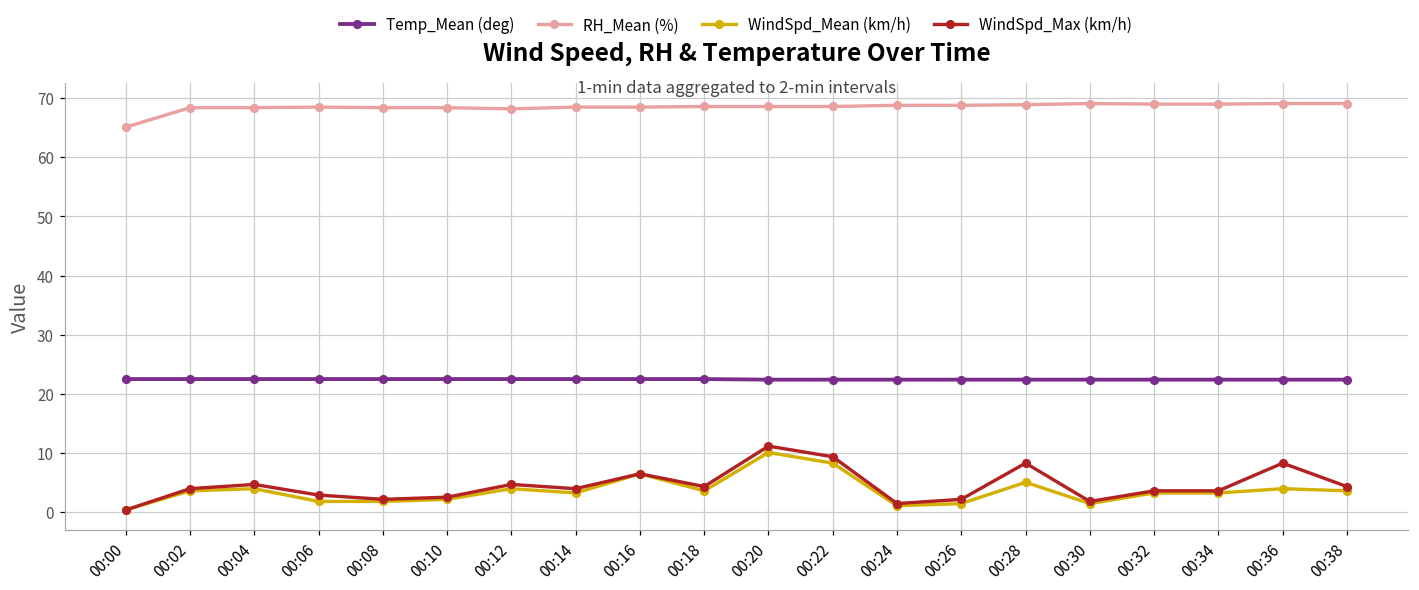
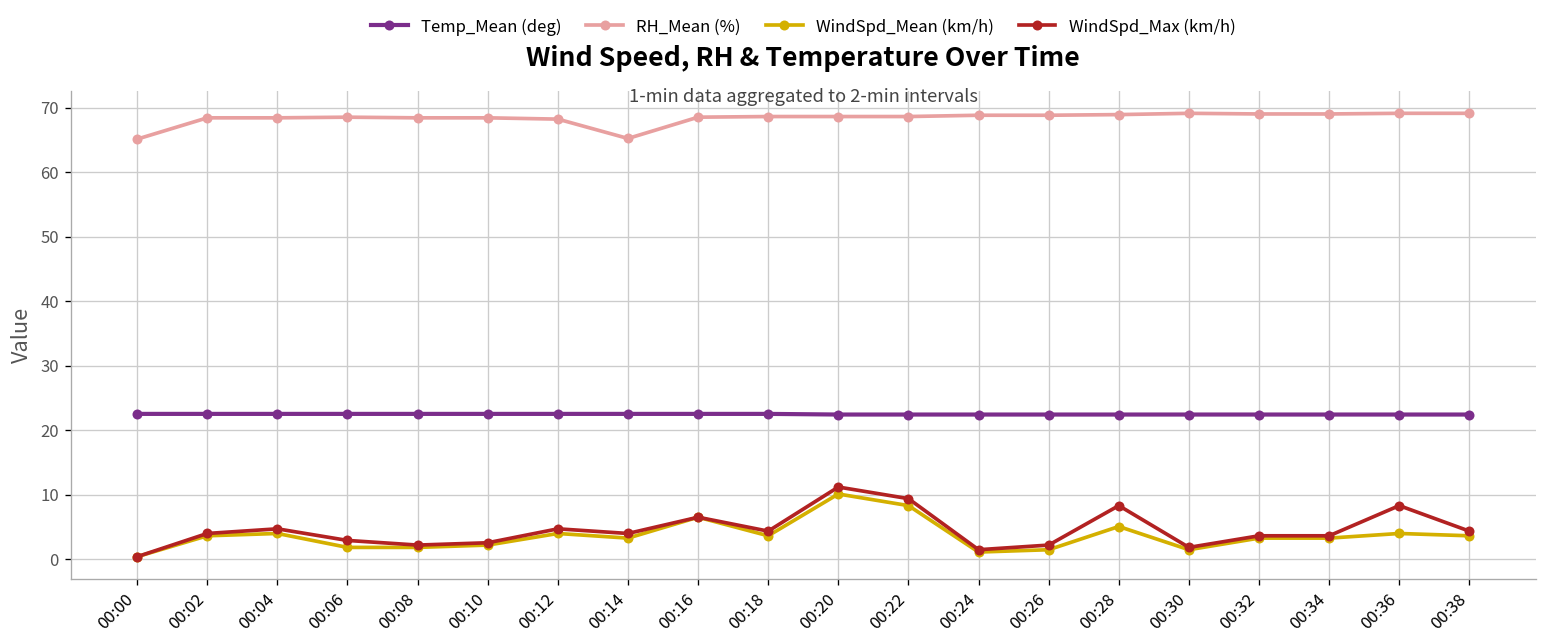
RH_Mean (%), 00:14: 69 -> 65
